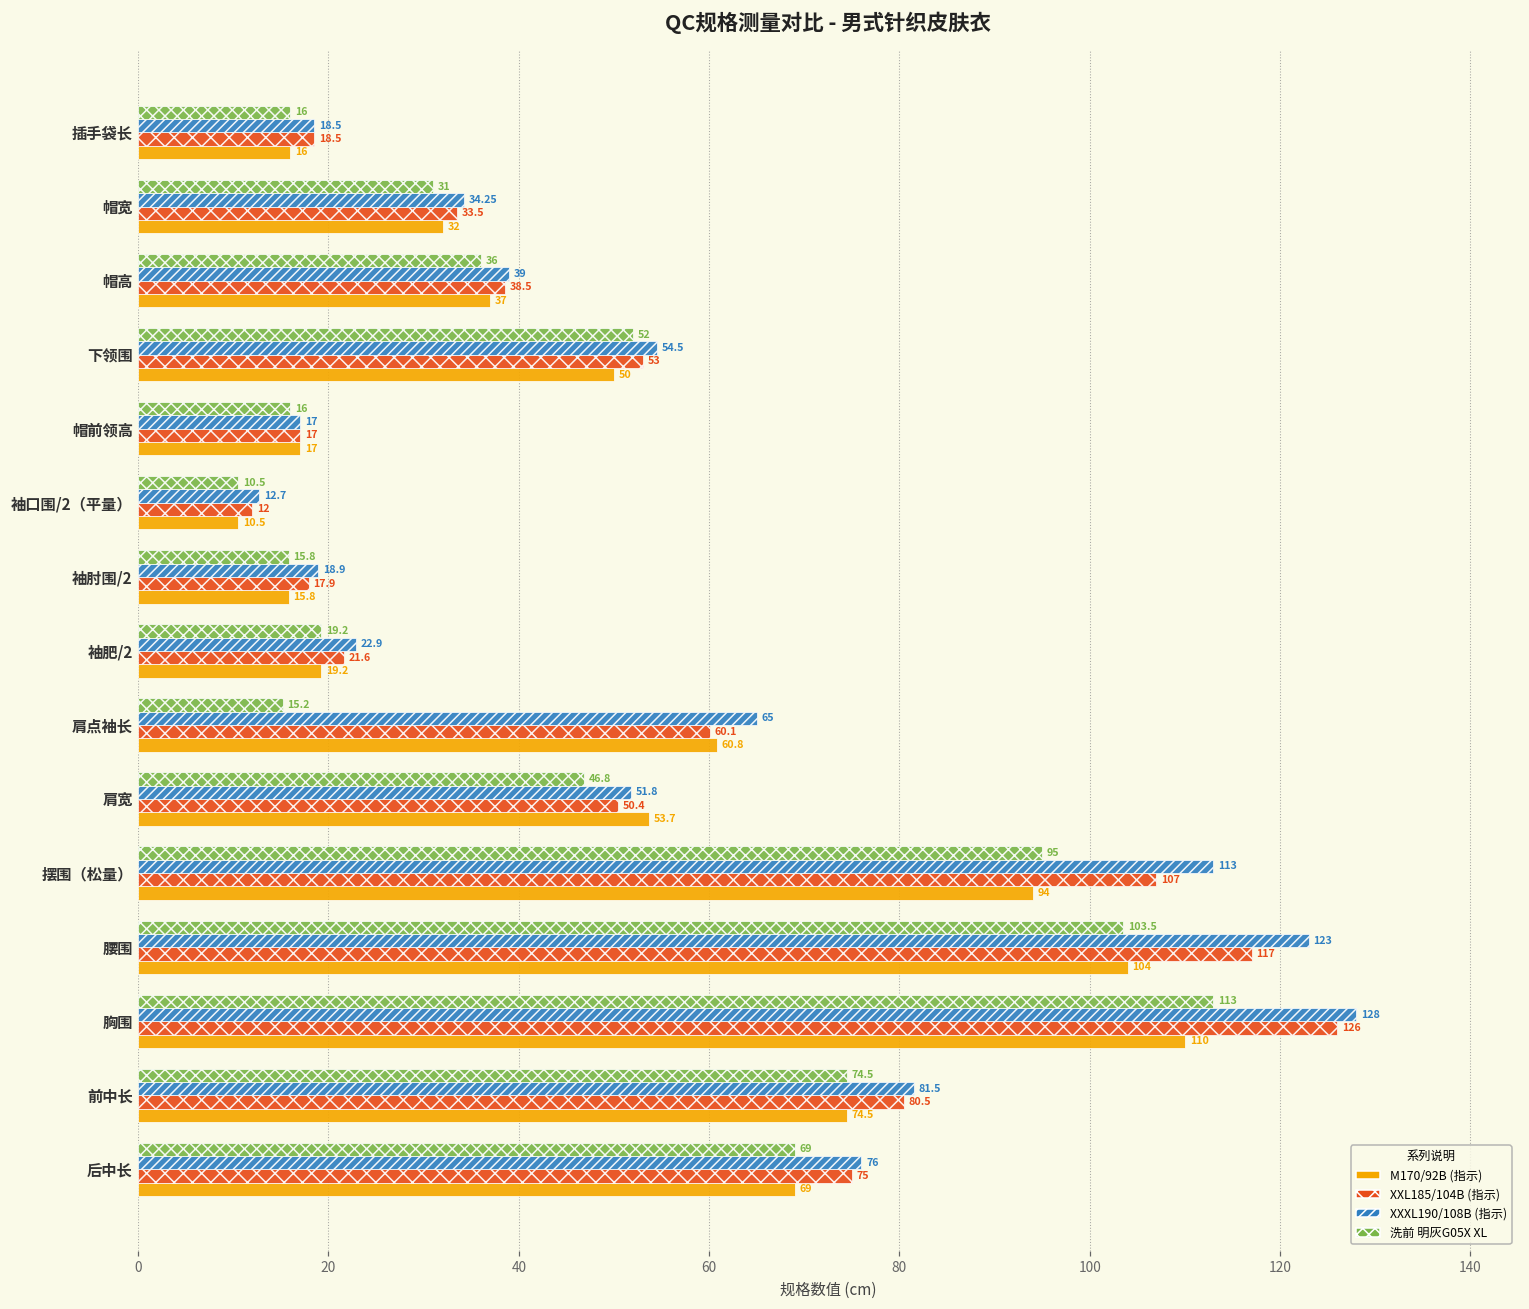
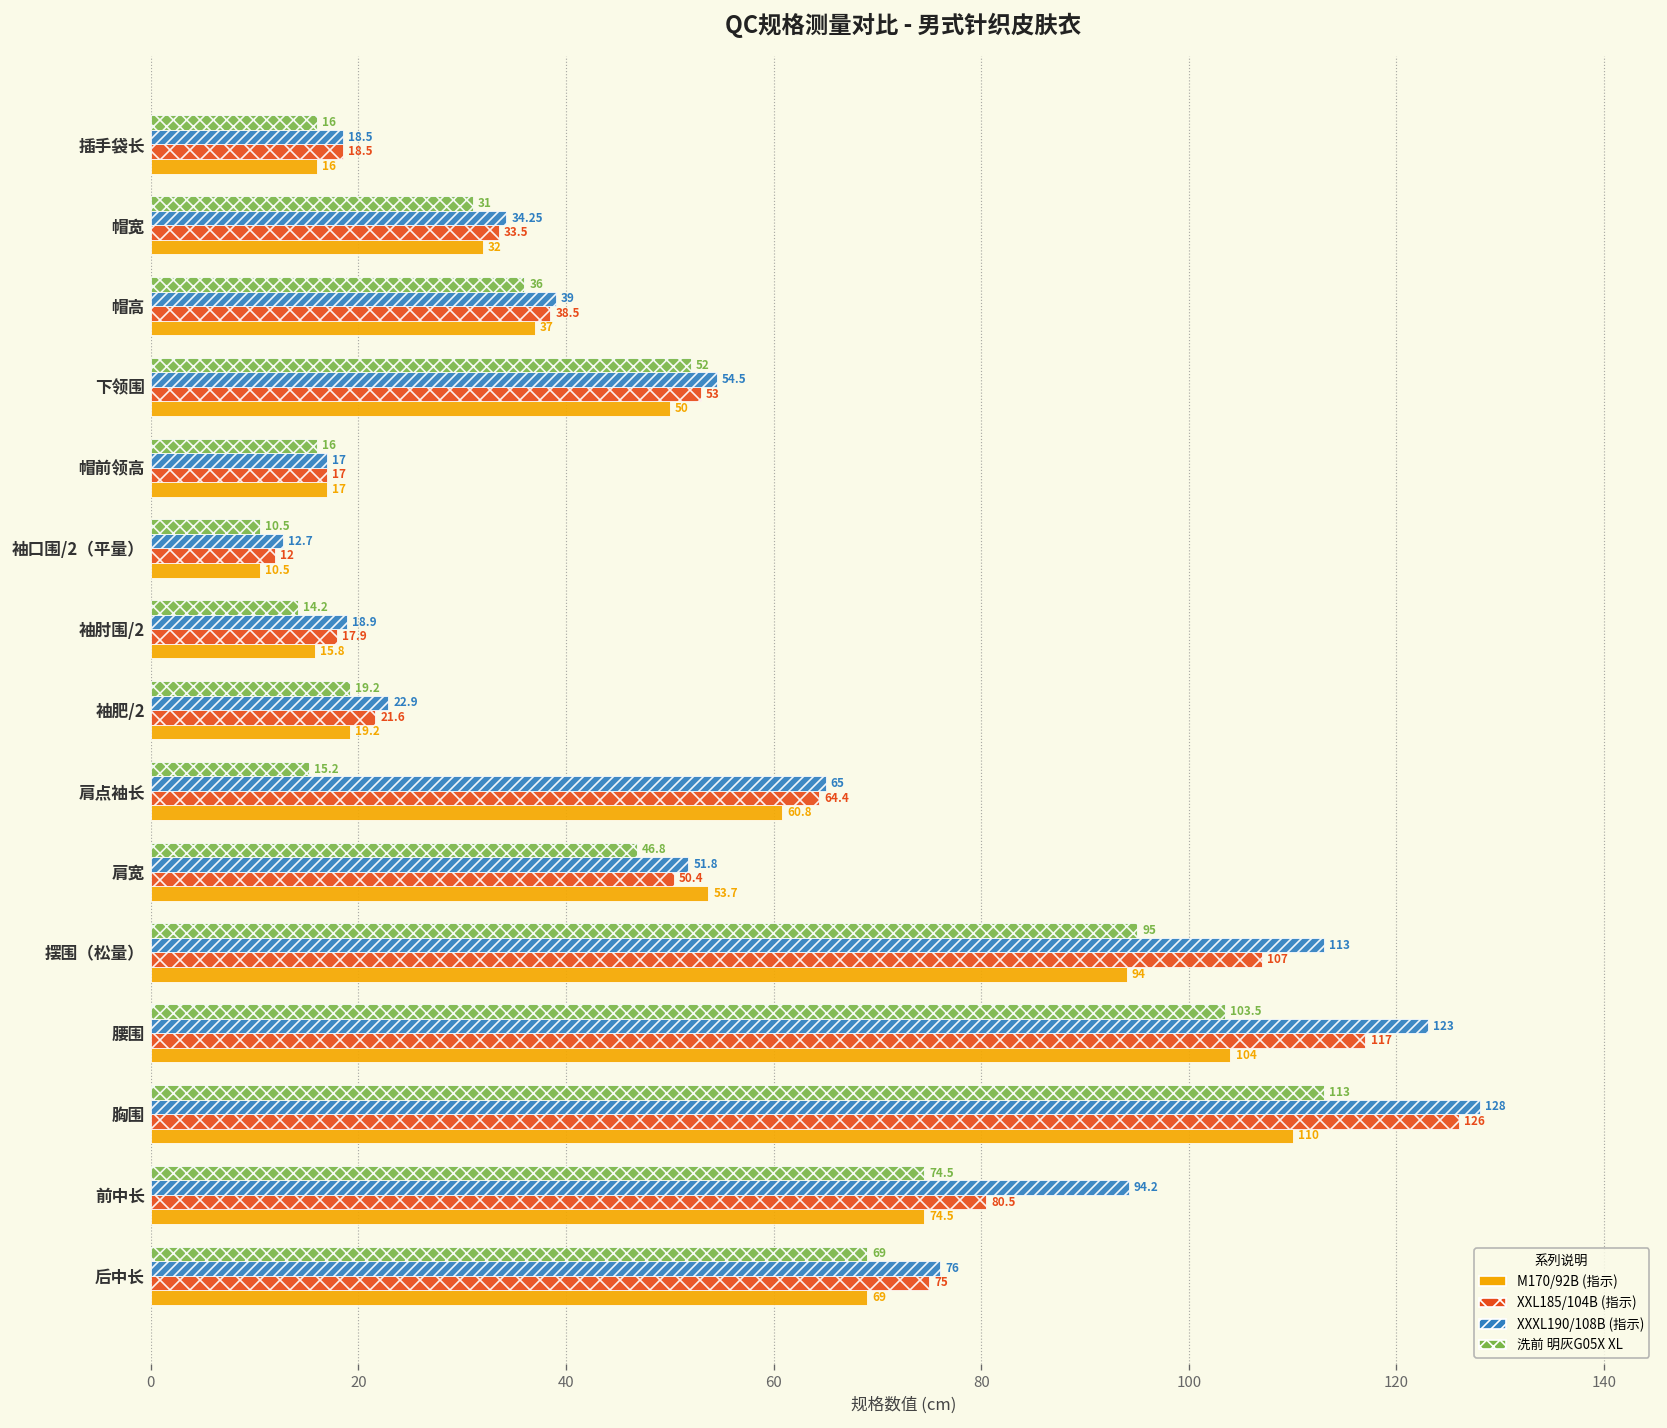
洗前 明灰G05X XL, 袖肘围/2: 15.8 -> 14.2
XXL185/104B (指示), 肩点袖长: 60.1 -> 64.4
XXXL190/108B (指示), 前中长: 81.5 -> 94.2
